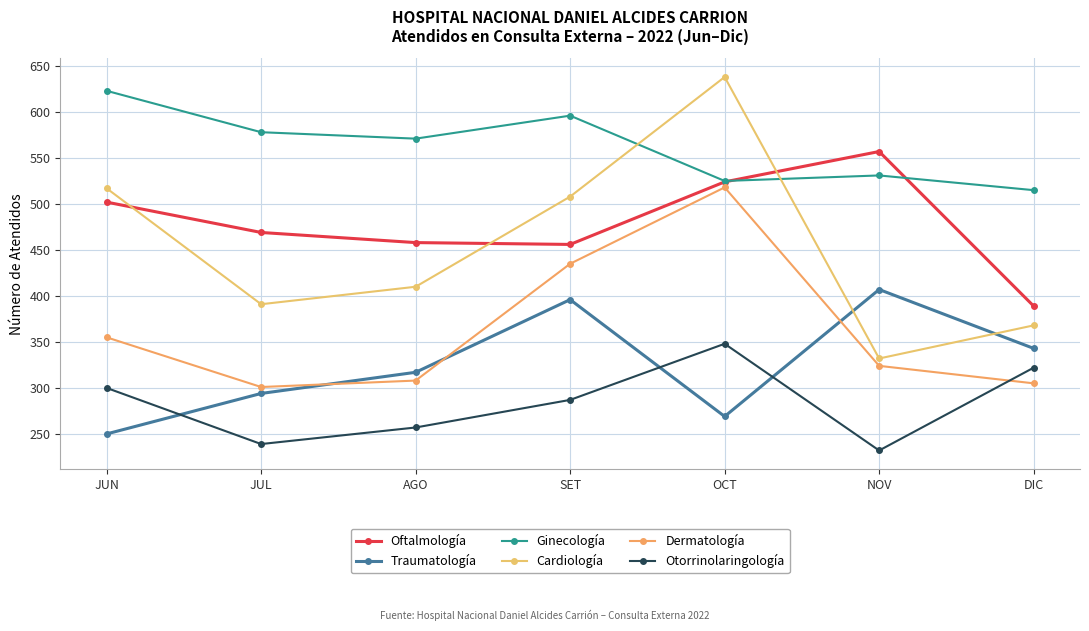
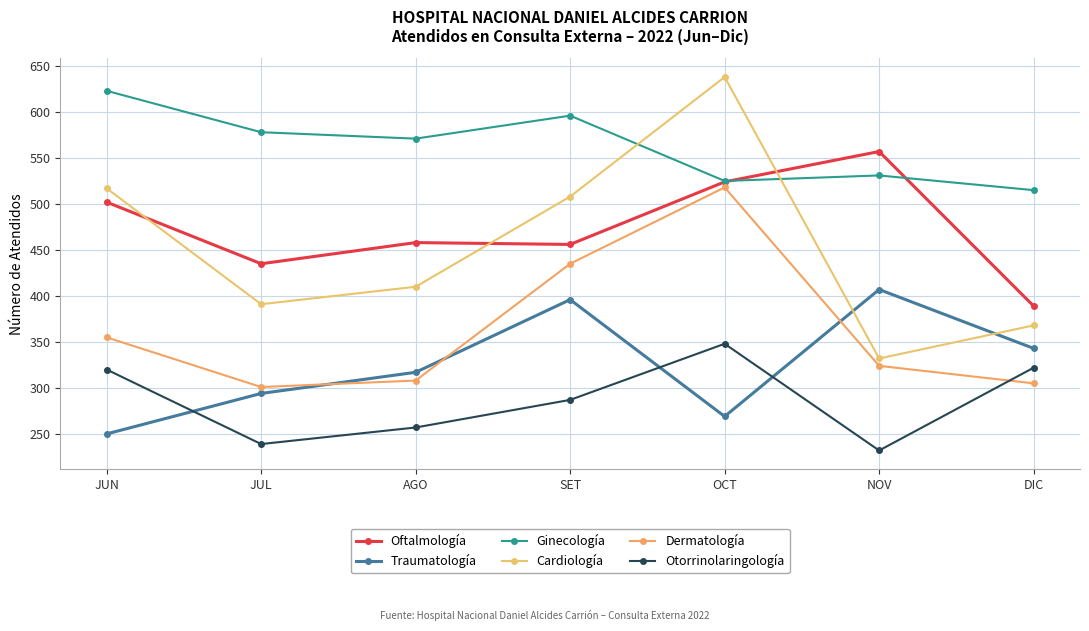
Otorrinolaringología, JUN: 300 -> 320
Oftalmología, JUL: 470 -> 440
